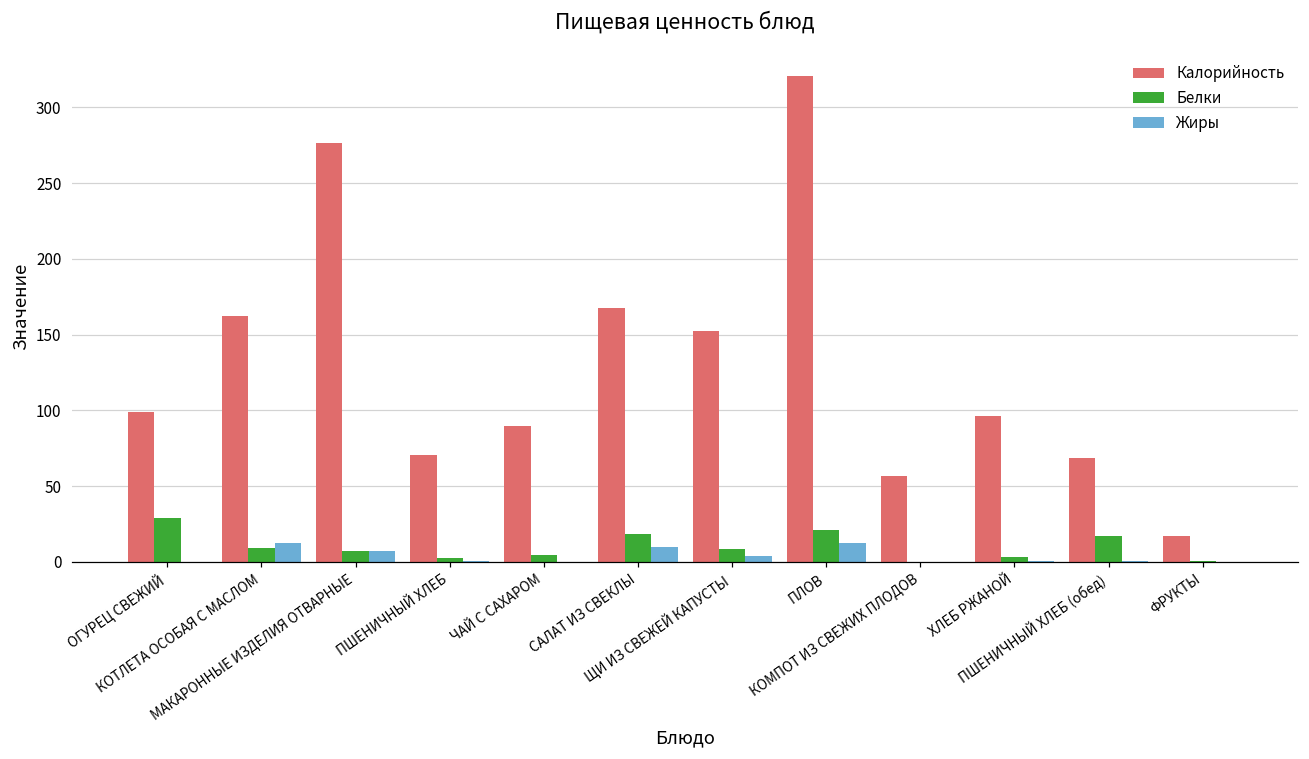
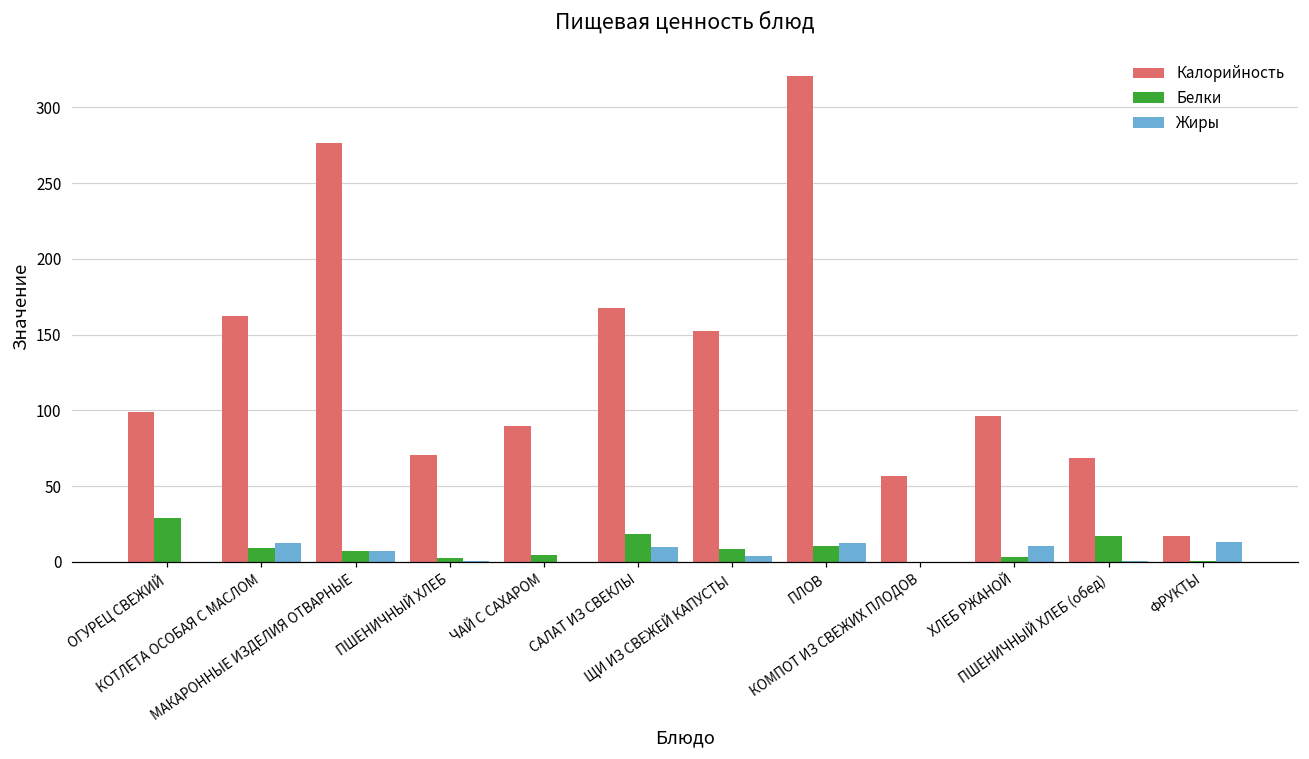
Белки, ПЛОВ: 21 -> 11
Жиры, ХЛЕБ РЖАНОЙ: 0 -> 10
Жиры, ФРУКТЫ: 0 -> 13
